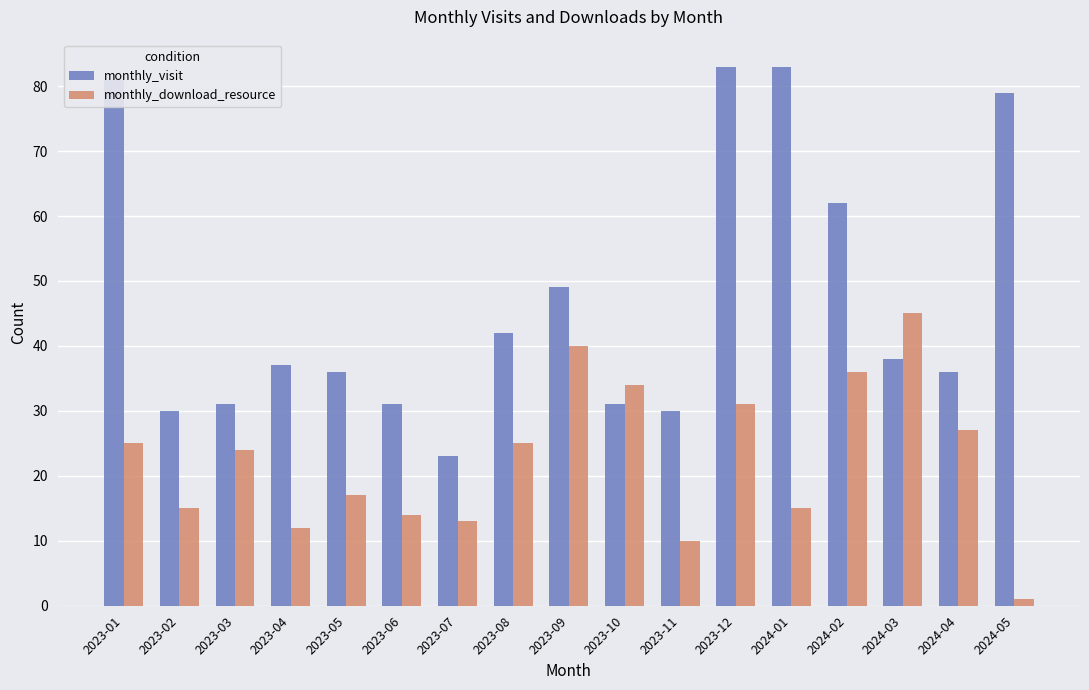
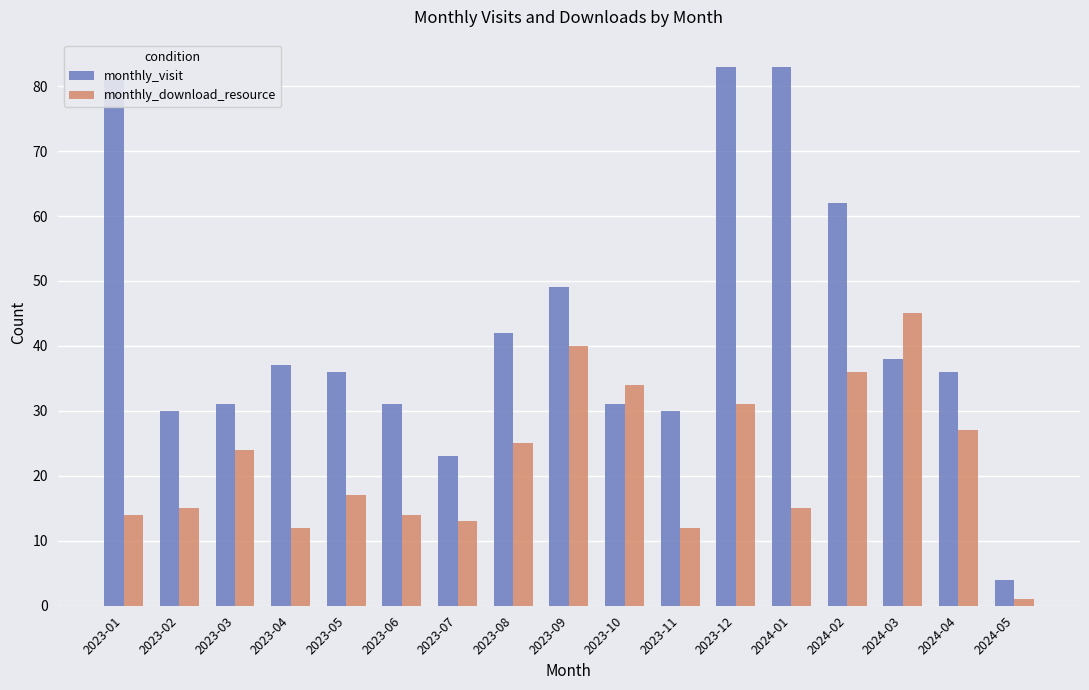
monthly_download_resource, 2023-01: 25 -> 14
monthly_download_resource, 2023-11: 10 -> 12
monthly_visit, 2024-05: 79 -> 4
